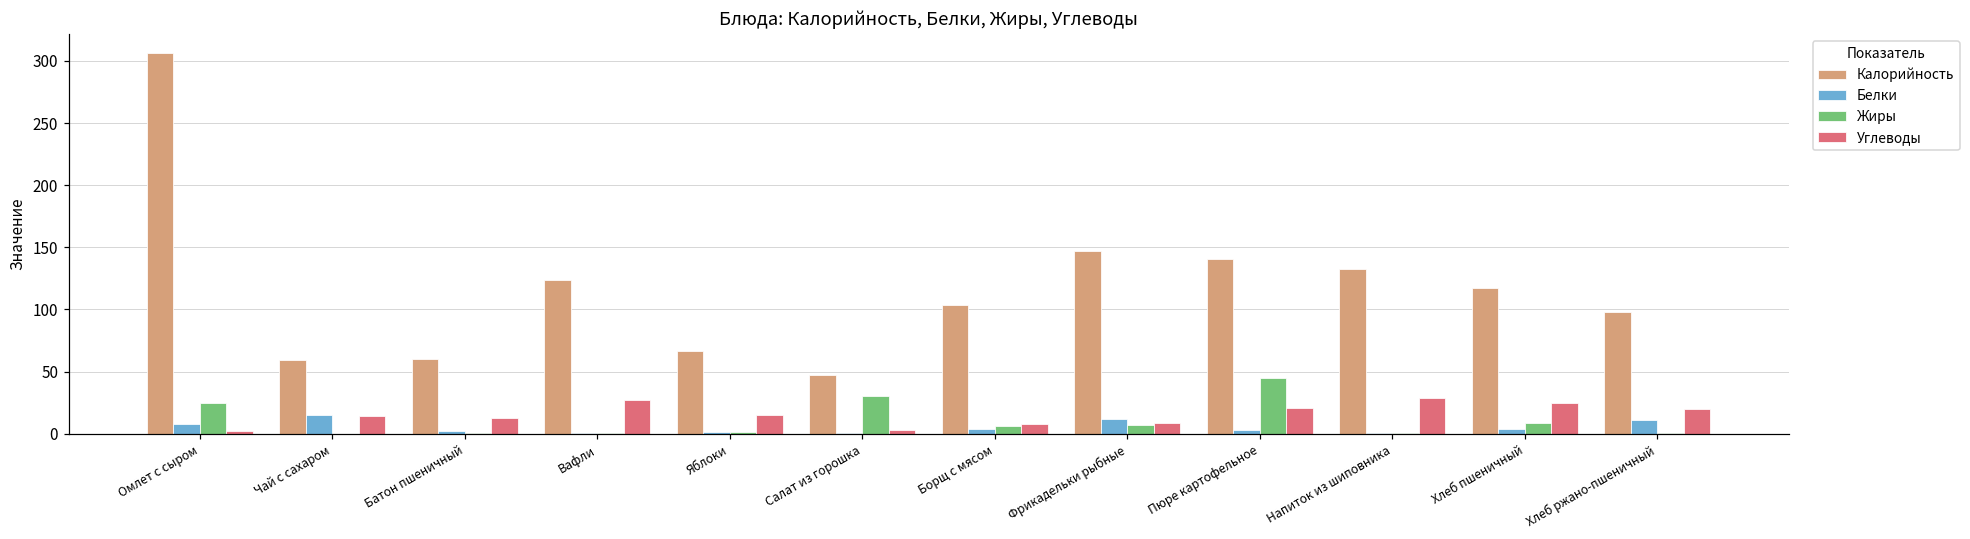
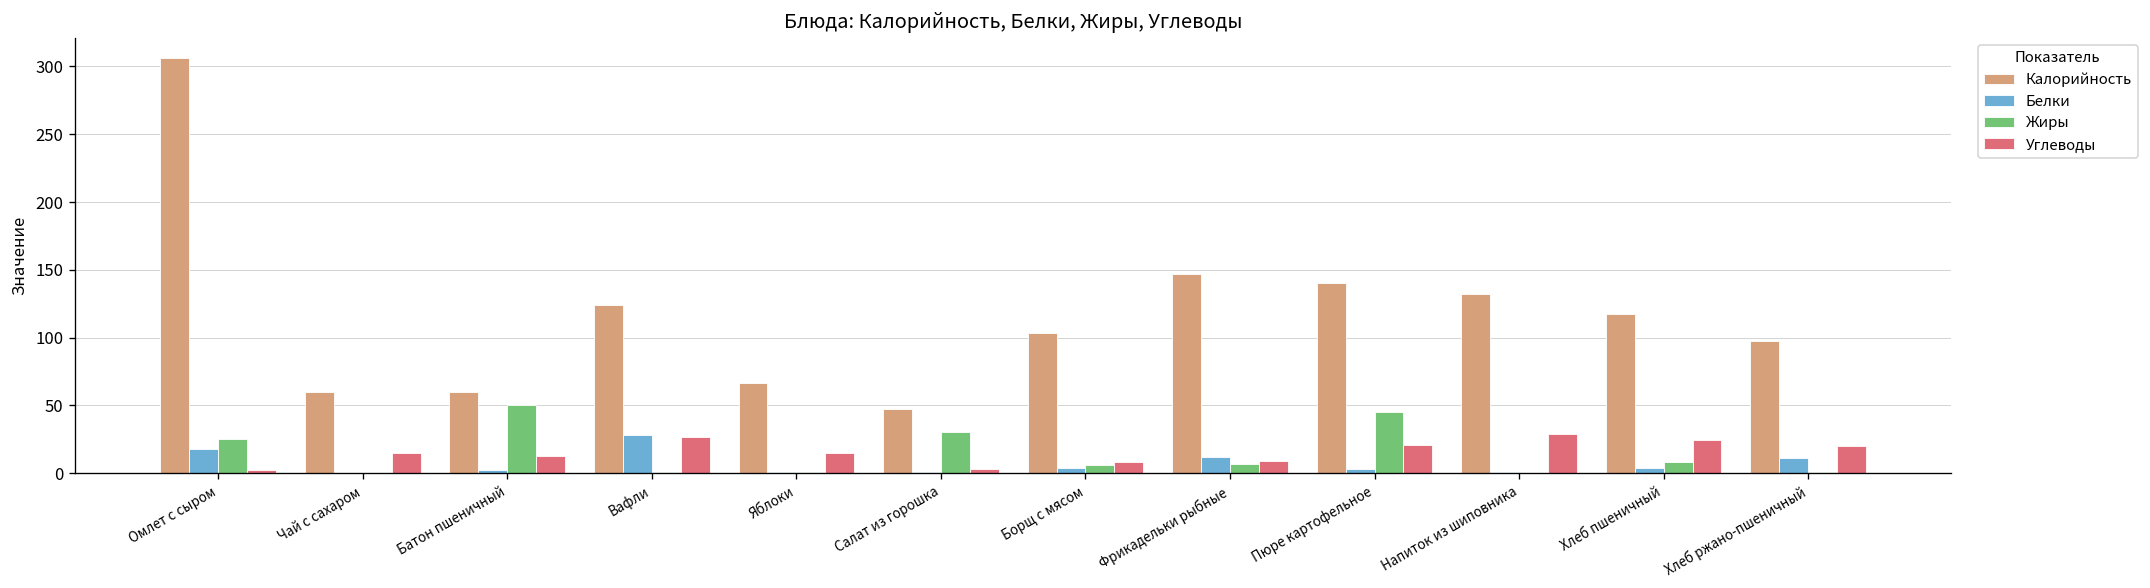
Белки, Омлет с сыром: 8 -> 18
Белки, Чай с сахаром: 15 -> 0
Жиры, Батон пшеничный: 0 -> 50
Белки, Вафли: 1 -> 28
